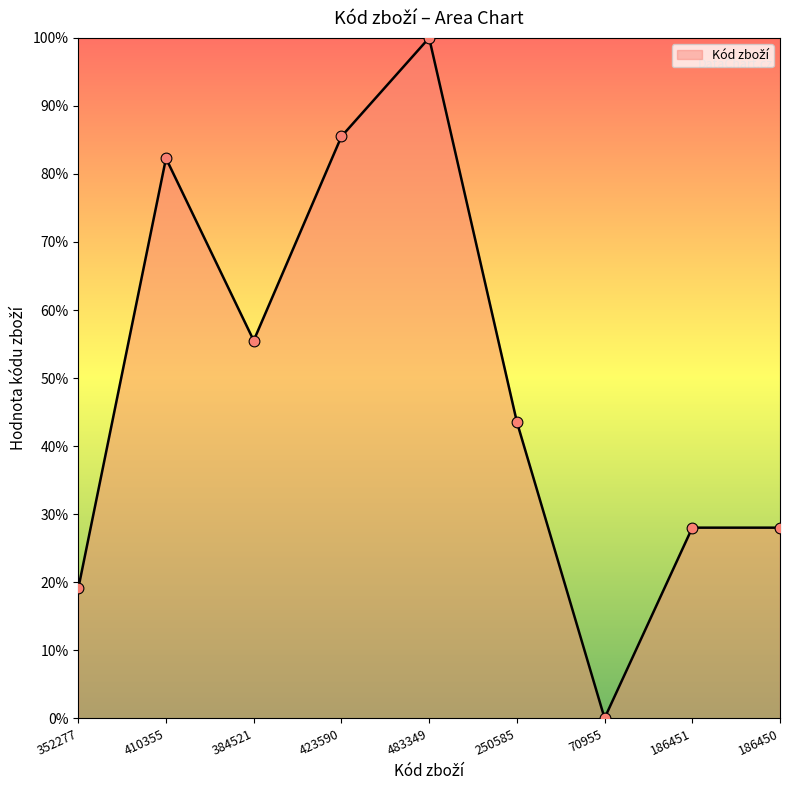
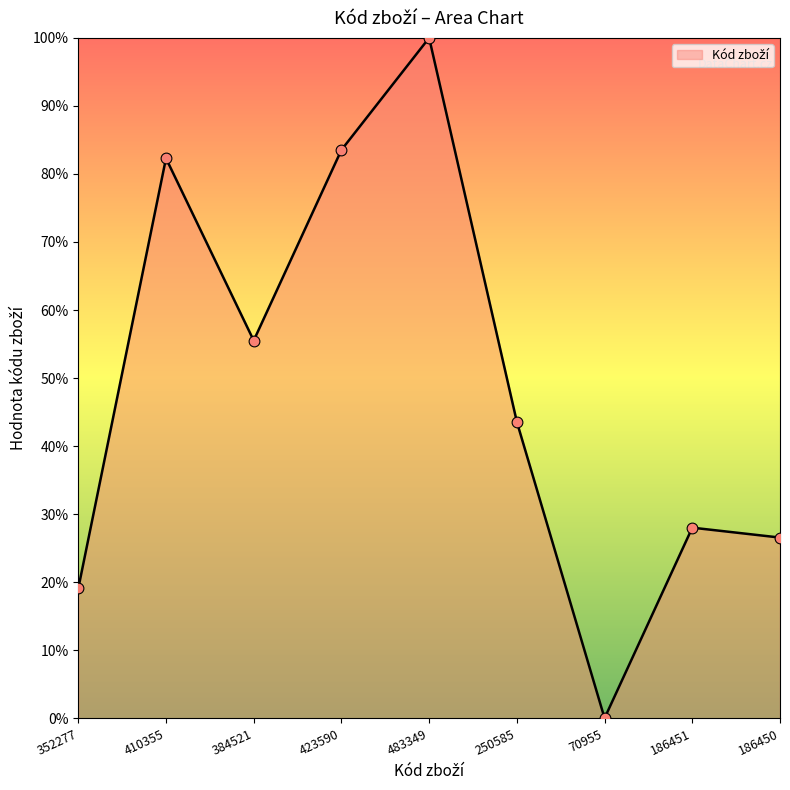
423590: 86% -> 84%
186450: 28% -> 27%
